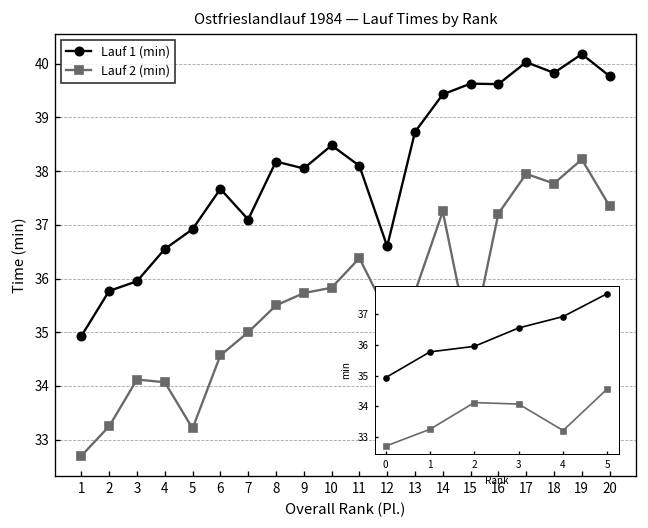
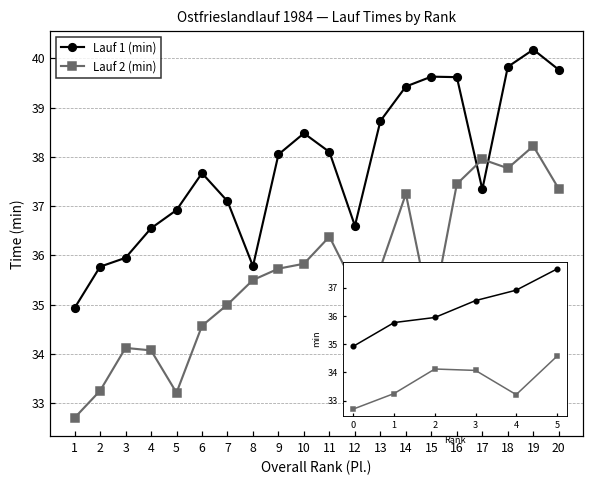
Lauf 1 (min), 8: 38.2 -> 35.8
Lauf 2 (min), 16: 37.2 -> 37.5
Lauf 1 (min), 17: 40.0 -> 37.3
